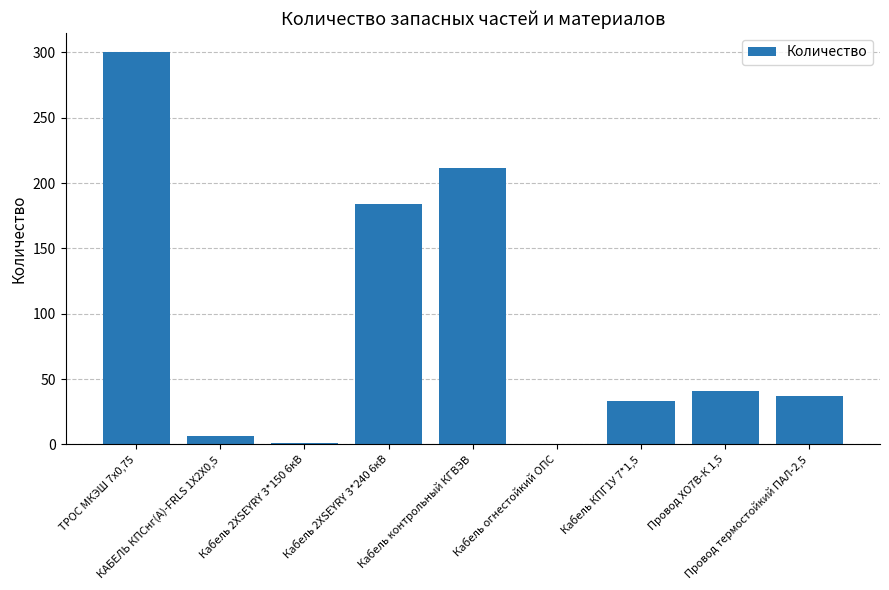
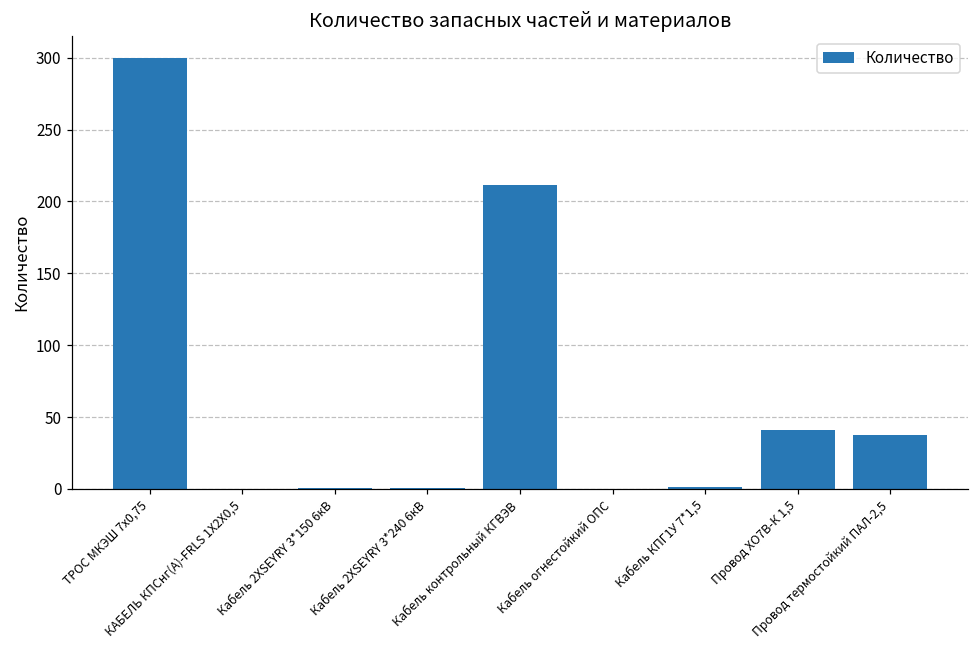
КАБЕЛЬ КПСнг(А)-FRLS 1Х2Х0,5: 7 -> 0
Кабель 2XSEYRY 3*240 6кВ: 184 -> 1
Кабель КПГ1У 7*1,5: 33 -> 1
